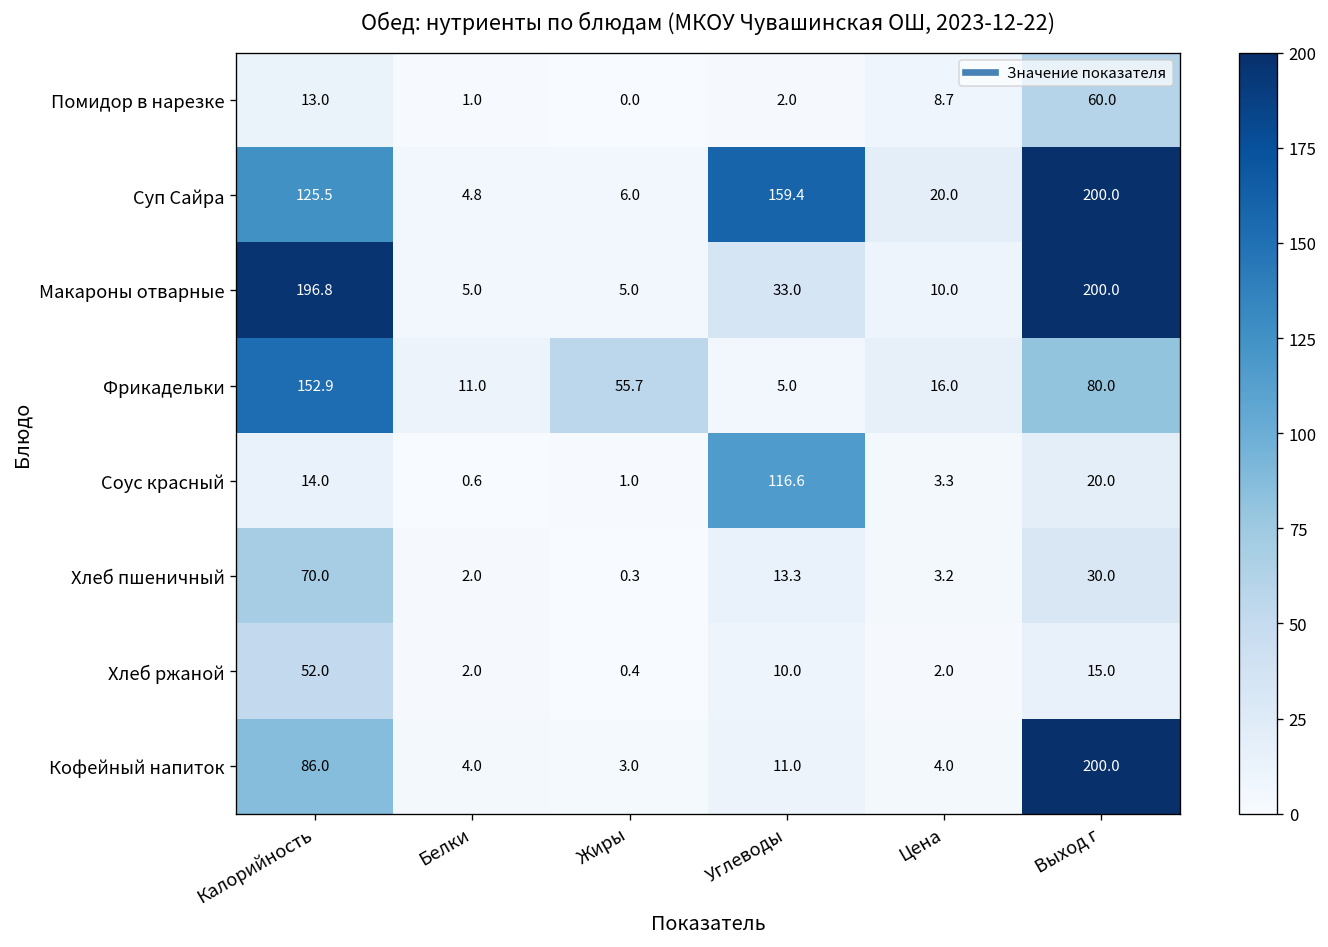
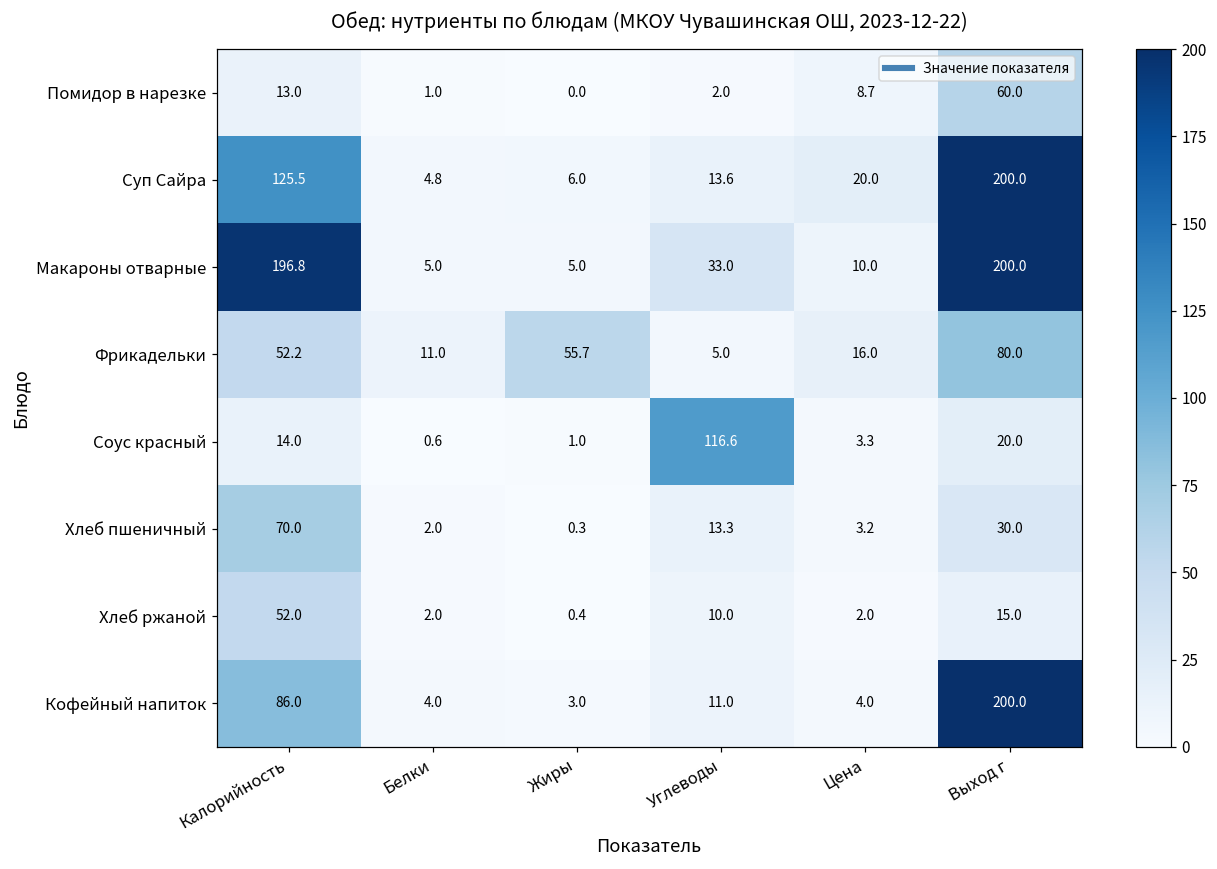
Суп Сайра, Углеводы: 159.4 -> 13.6
Фрикадельки, Калорийность: 152.9 -> 52.2
